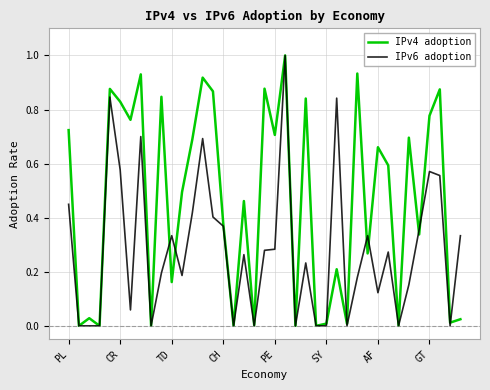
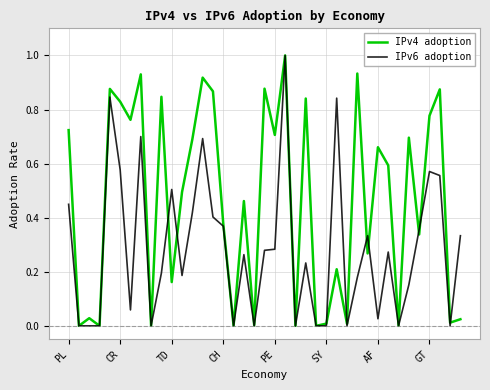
IPv6 adoption, TD: 0.33 -> 0.50
IPv6 adoption, AF: 0.12 -> 0.03
